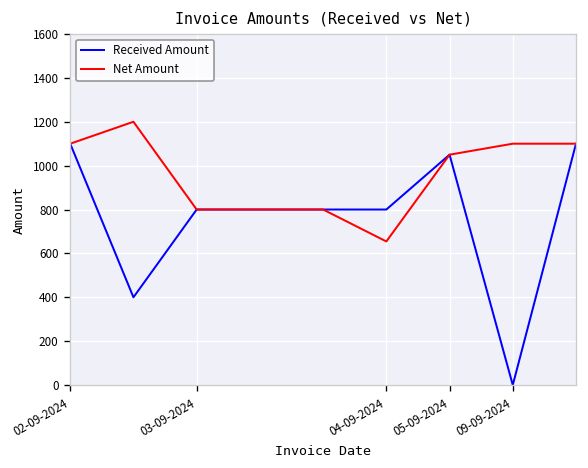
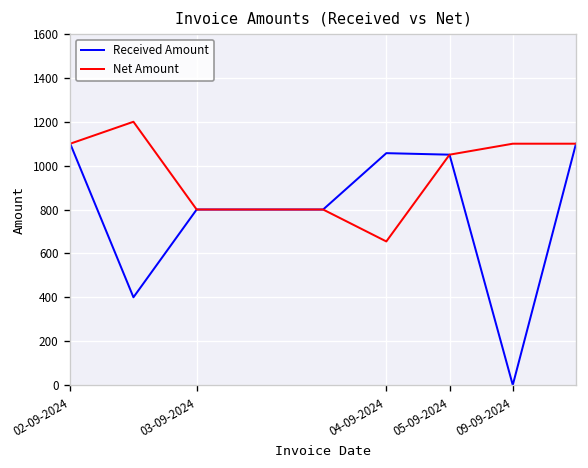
Received Amount, 04-09-2024: 800 -> 1060
